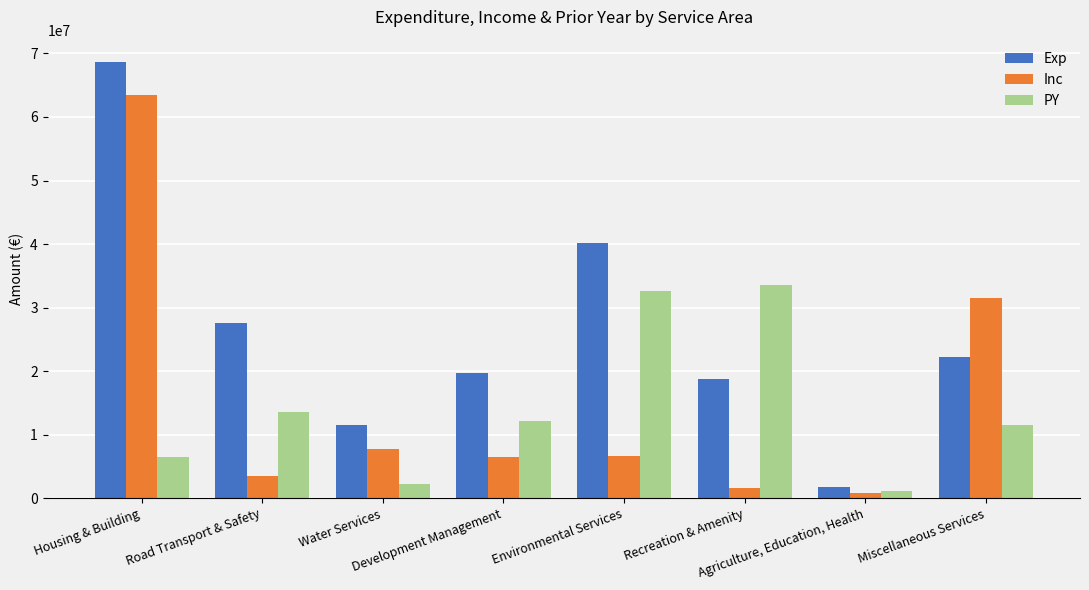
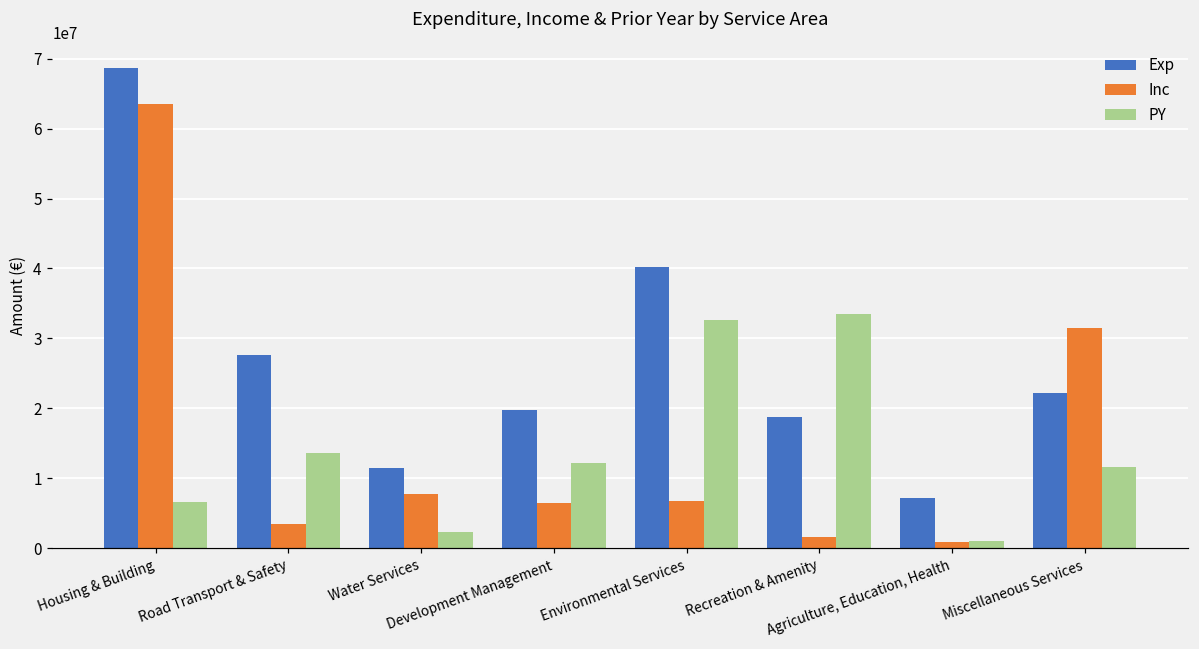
Exp, Agriculture, Education, Health: 2000000 -> 7000000
